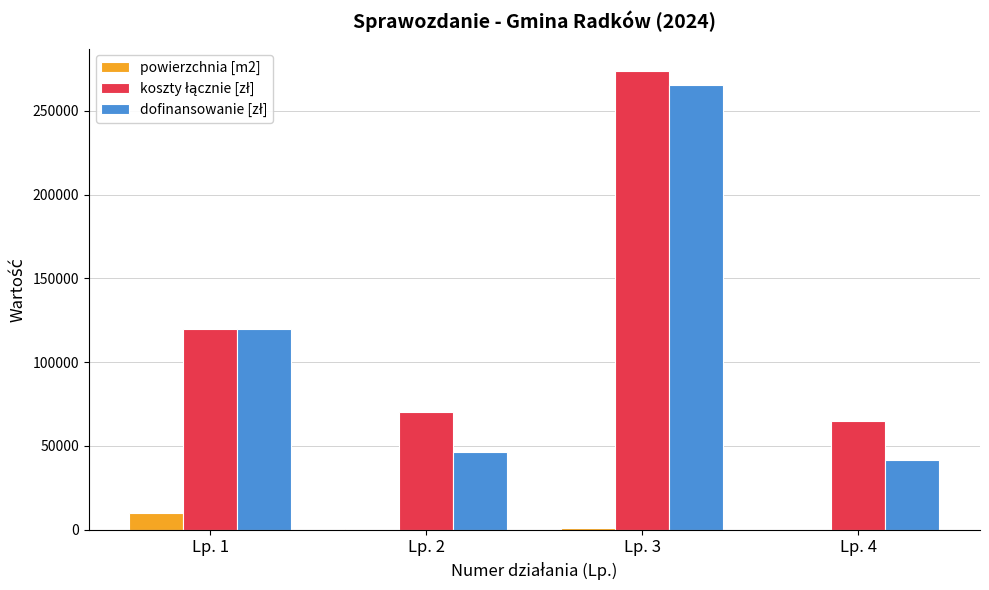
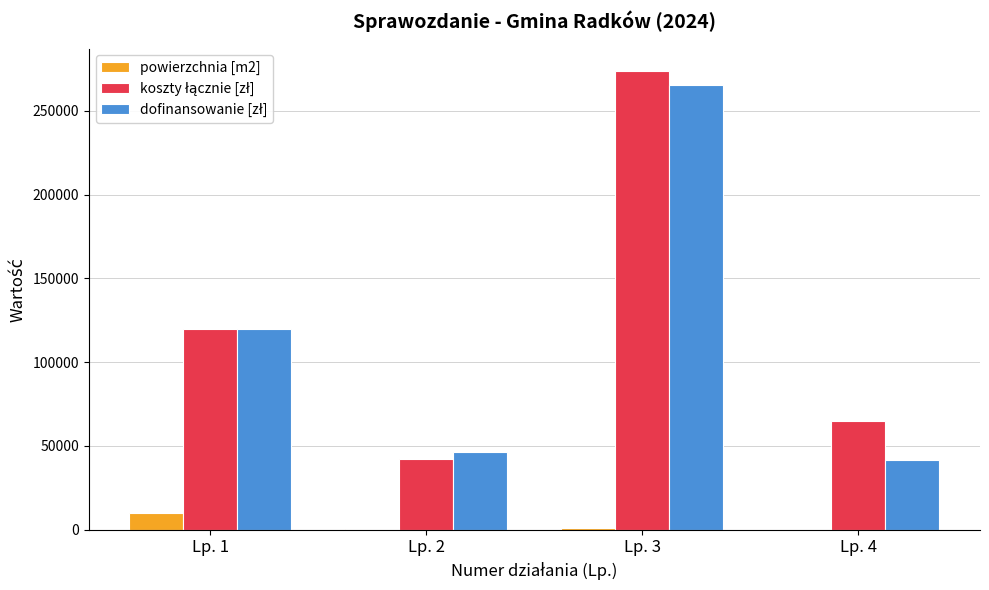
koszty łącznie [zł], Lp. 2: 70000 -> 42000
